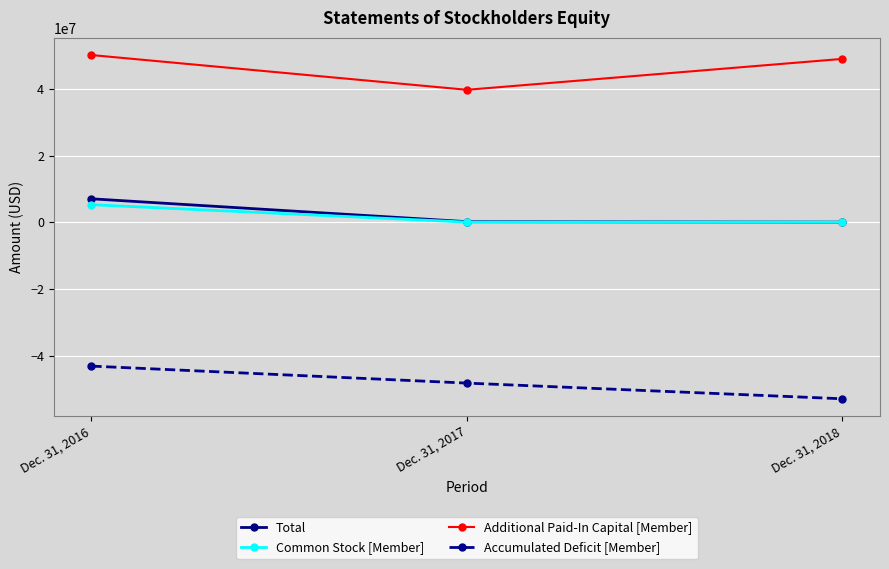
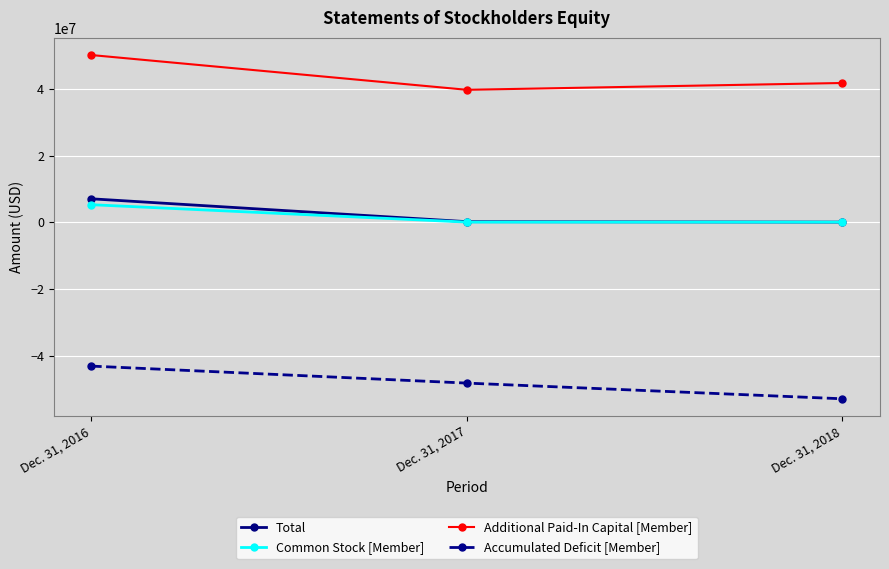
Additional Paid-In Capital [Member], Dec. 31, 2018: 49000000 -> 42000000
